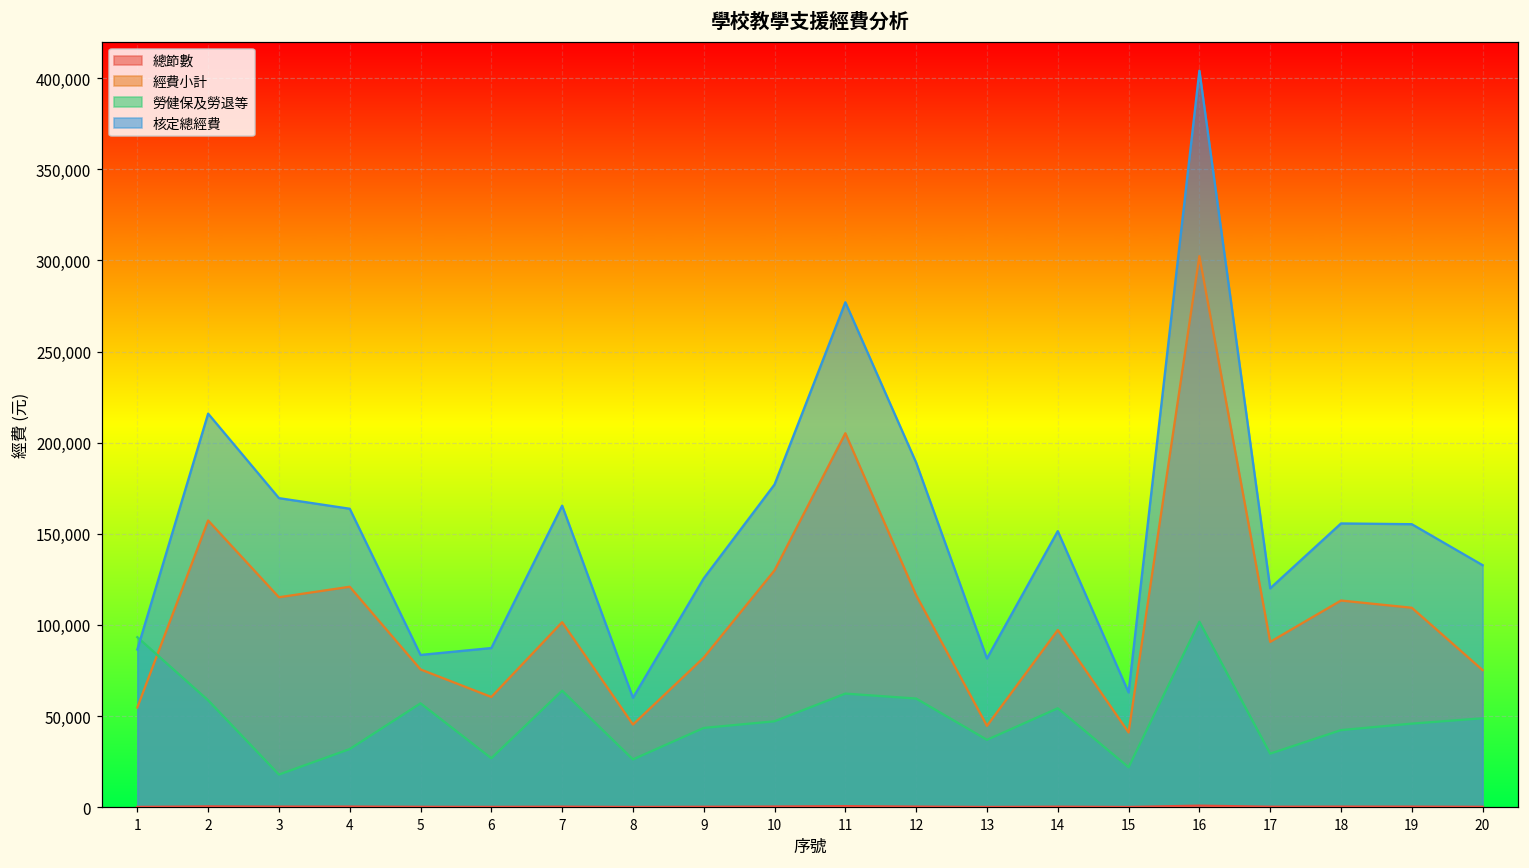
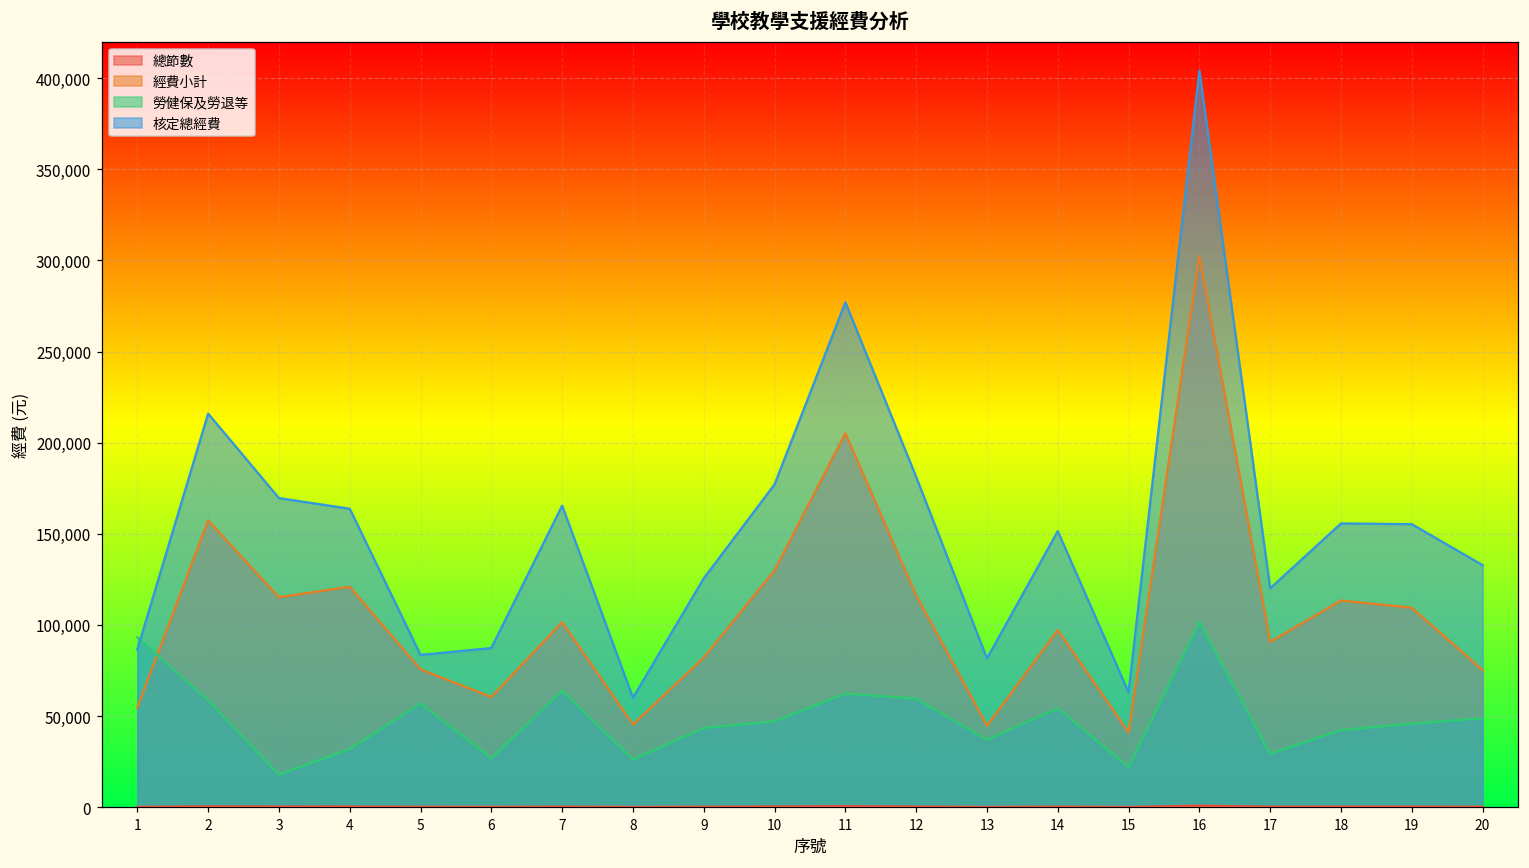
核定總經費, 12: 189,000 -> 181,000
